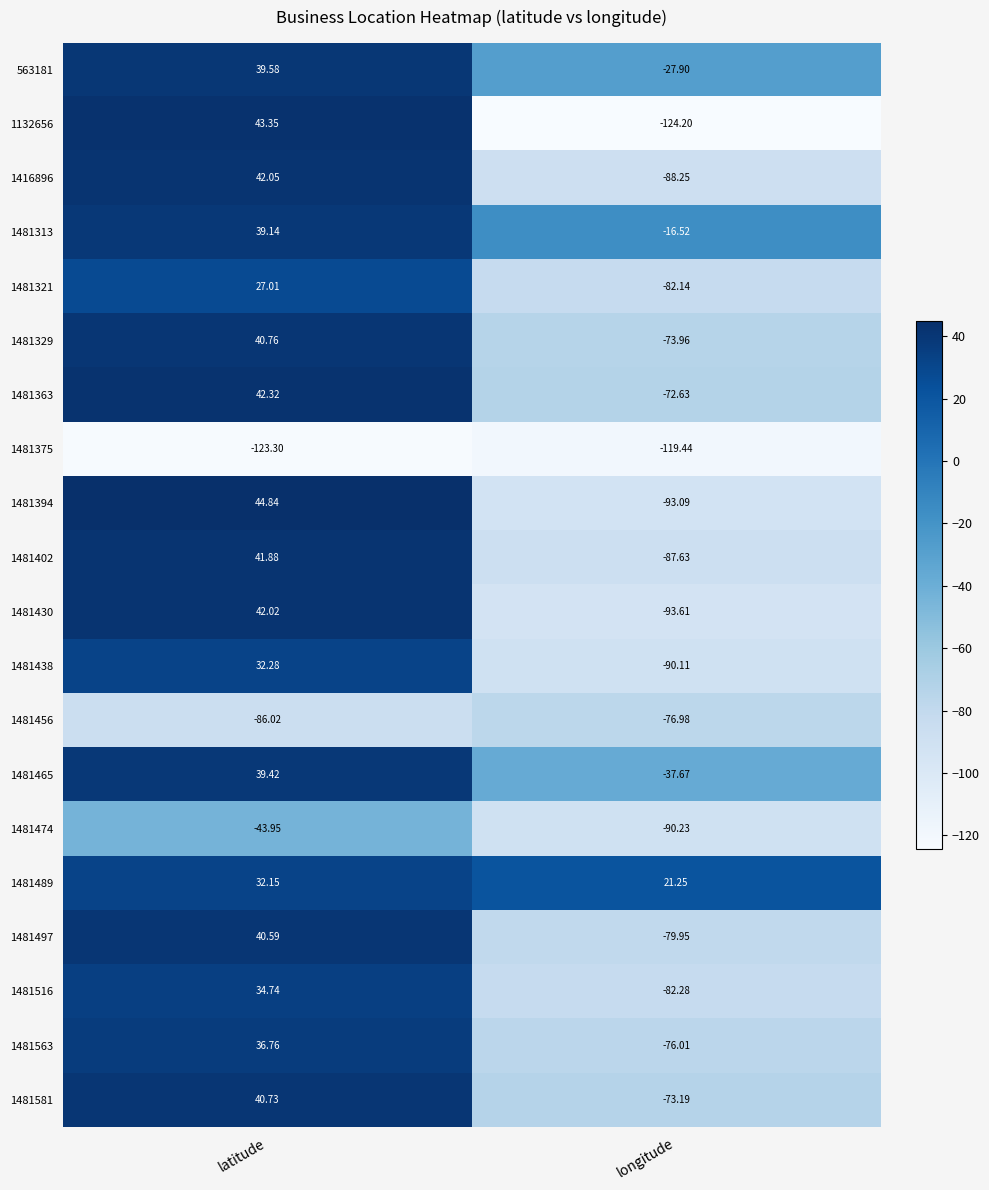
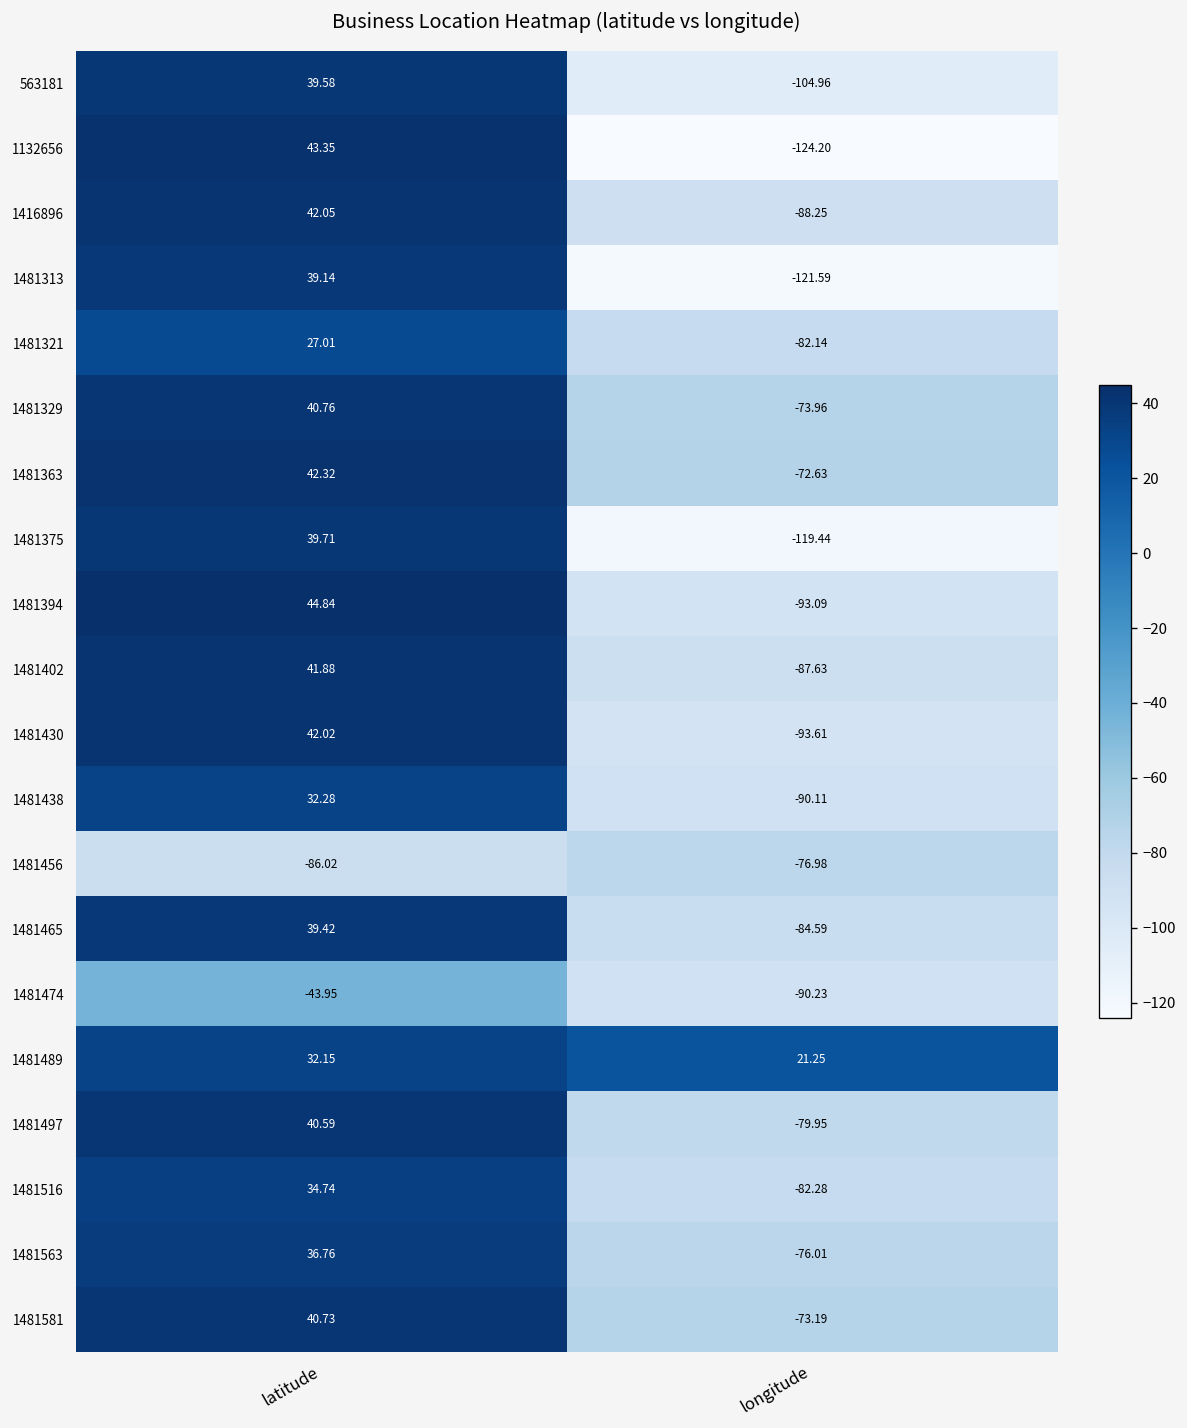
563181, longitude: -27.90 -> -104.96
1481313, longitude: -16.52 -> -121.59
1481375, latitude: -123.30 -> 39.71
1481465, longitude: -37.67 -> -84.59
